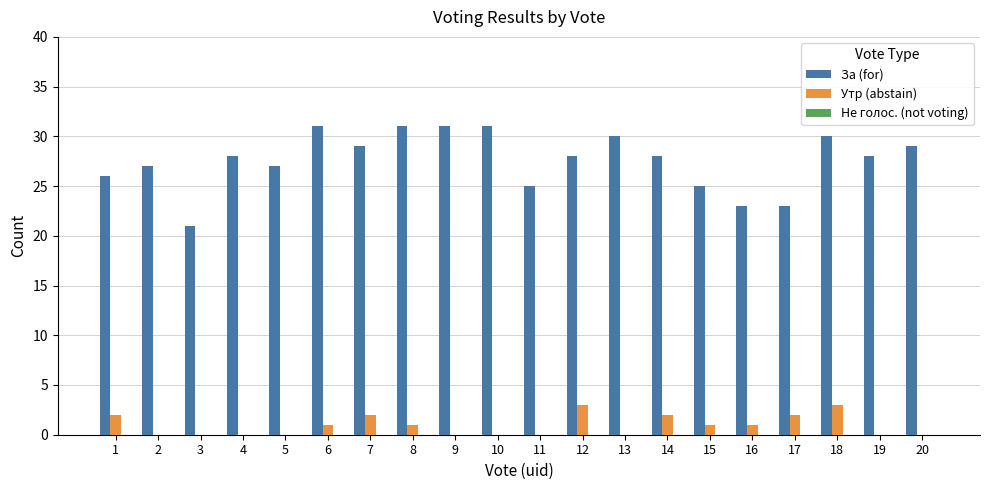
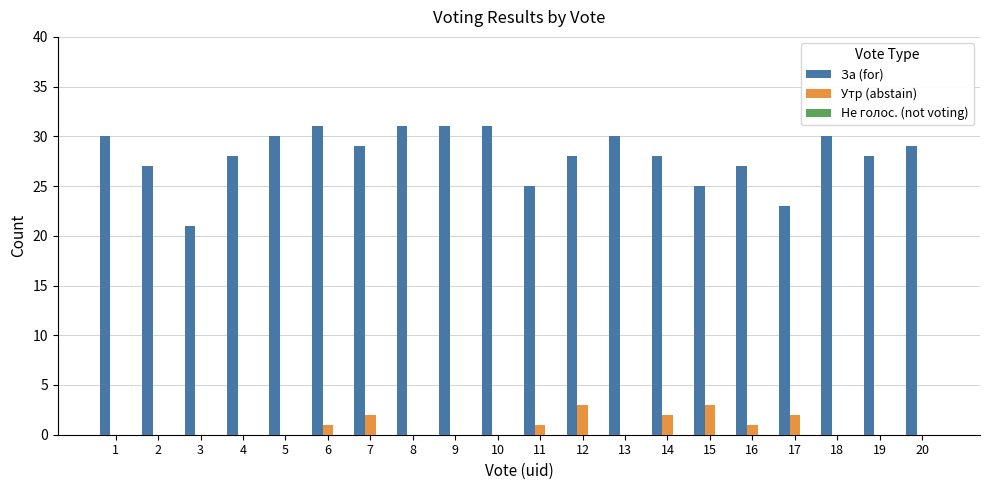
За (for), 1: 26 -> 30
Утр (abstain), 1: 2 -> 0
За (for), 5: 27 -> 30
Утр (abstain), 8: 1 -> 0
Утр (abstain), 11: 0 -> 1
Утр (abstain), 15: 1 -> 3
За (for), 16: 23 -> 27
Утр (abstain), 18: 3 -> 0
